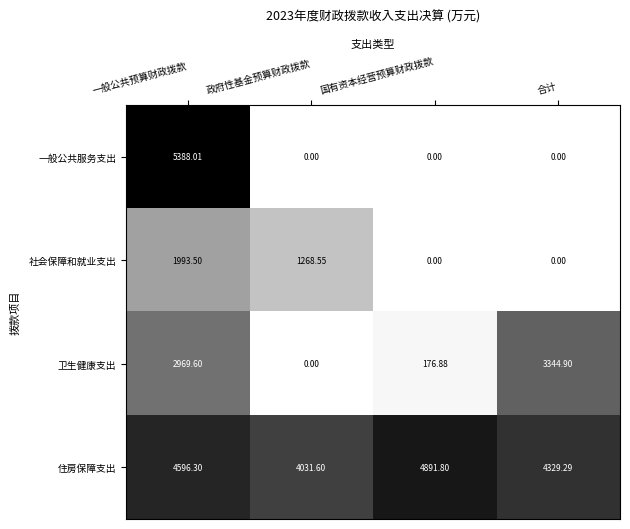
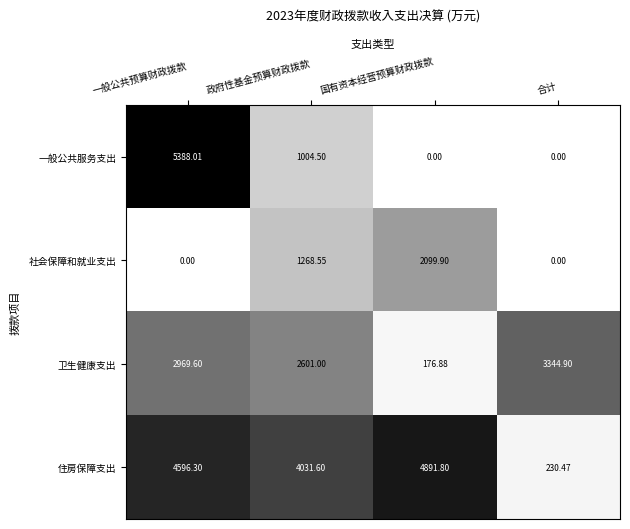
一般公共服务支出, 政府性基金预算财政拨款: 0.00 -> 1004.50
社会保障和就业支出, 一般公共预算财政拨款: 1993.50 -> 0.00
社会保障和就业支出, 国有资本经营预算财政拨款: 0.00 -> 2099.90
卫生健康支出, 政府性基金预算财政拨款: 0.00 -> 2601.00
住房保障支出, 合计: 4329.29 -> 230.47
